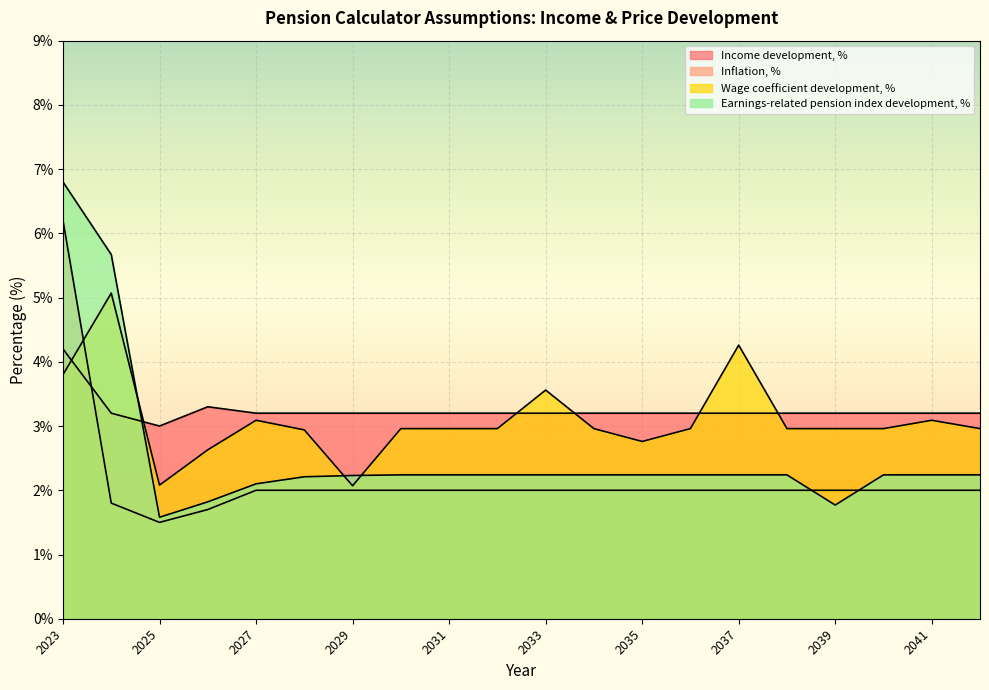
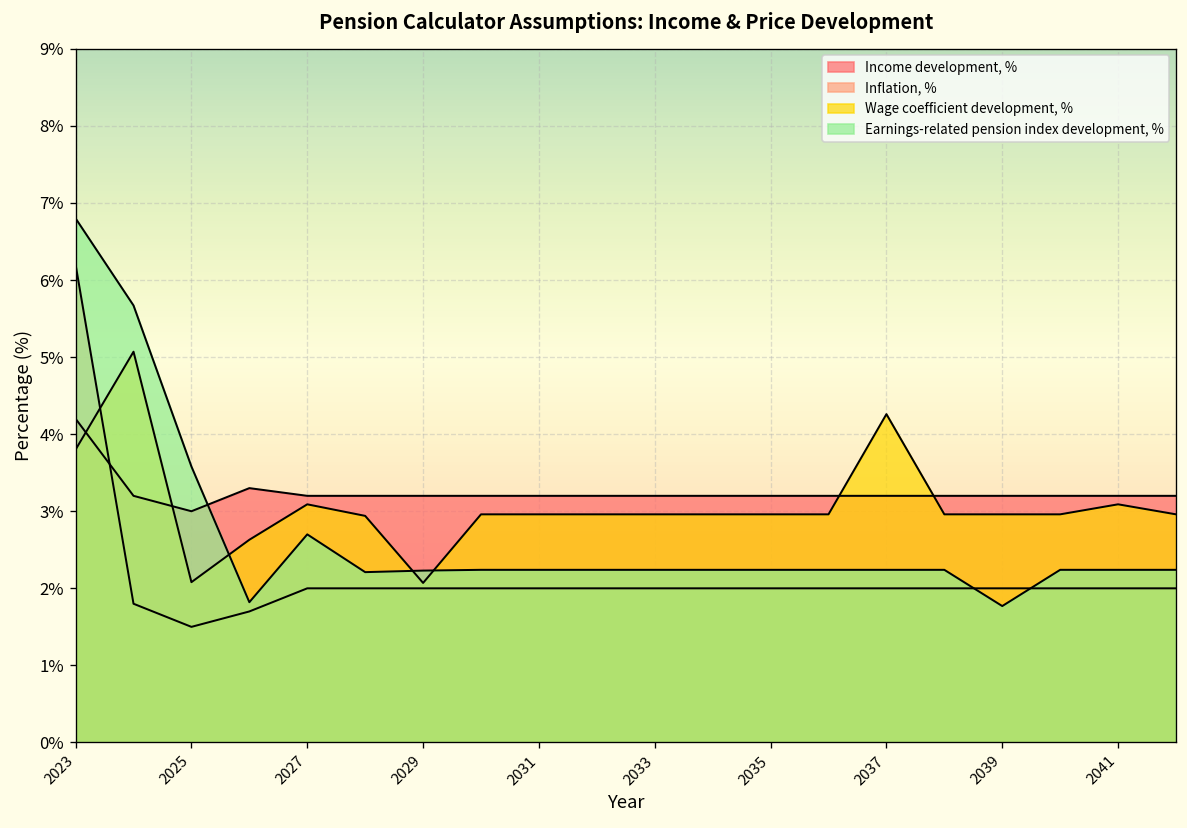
Earnings-related pension index development, %, 2025: 1.6% -> 3.6%
Earnings-related pension index development, %, 2027: 2.1% -> 2.7%
Wage coefficient development, %, 2033: 3.6% -> 3.0%
Wage coefficient development, %, 2035: 2.8% -> 3.0%
